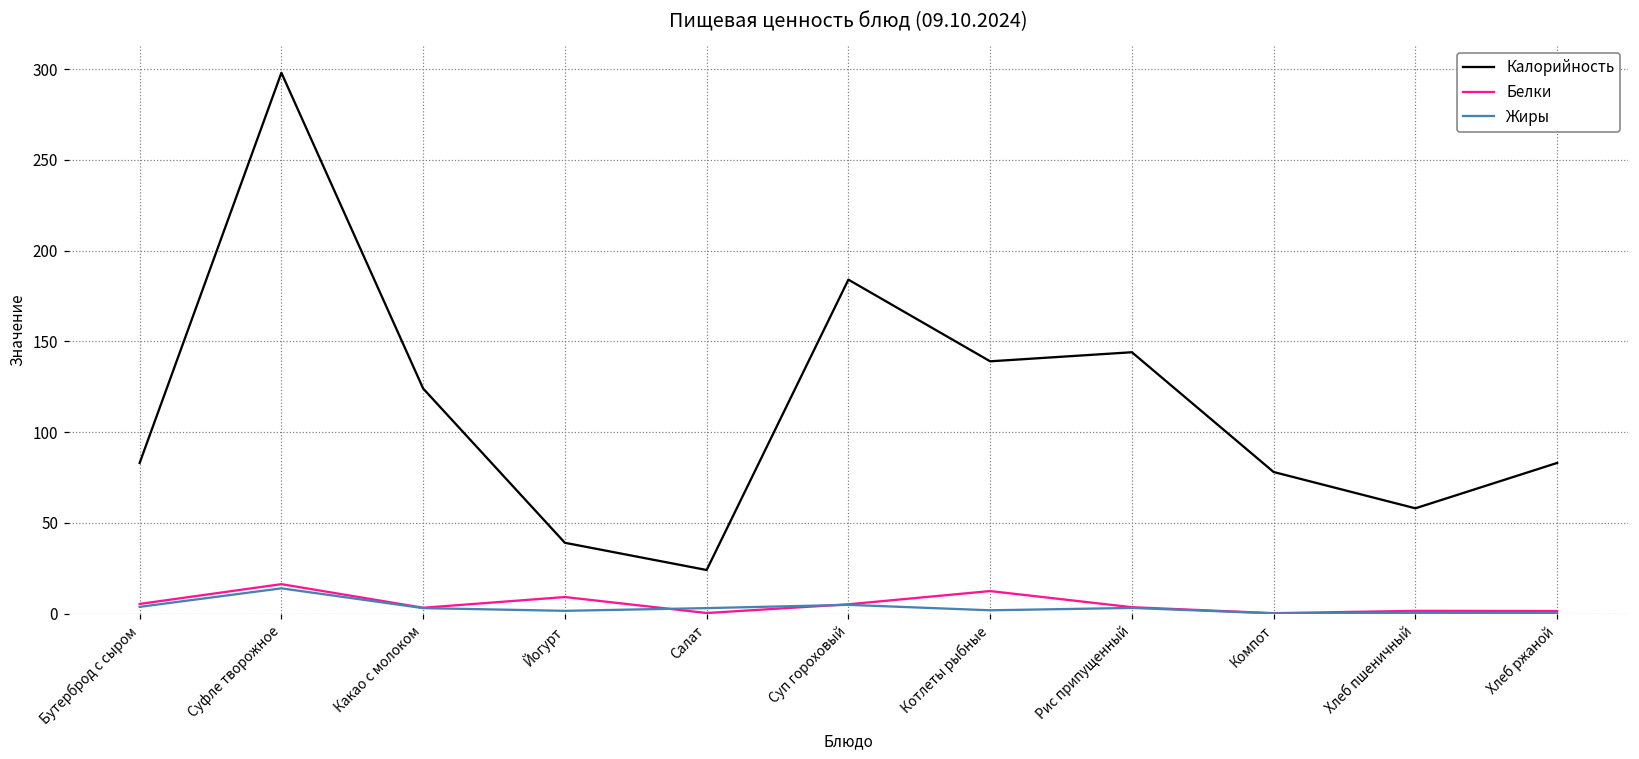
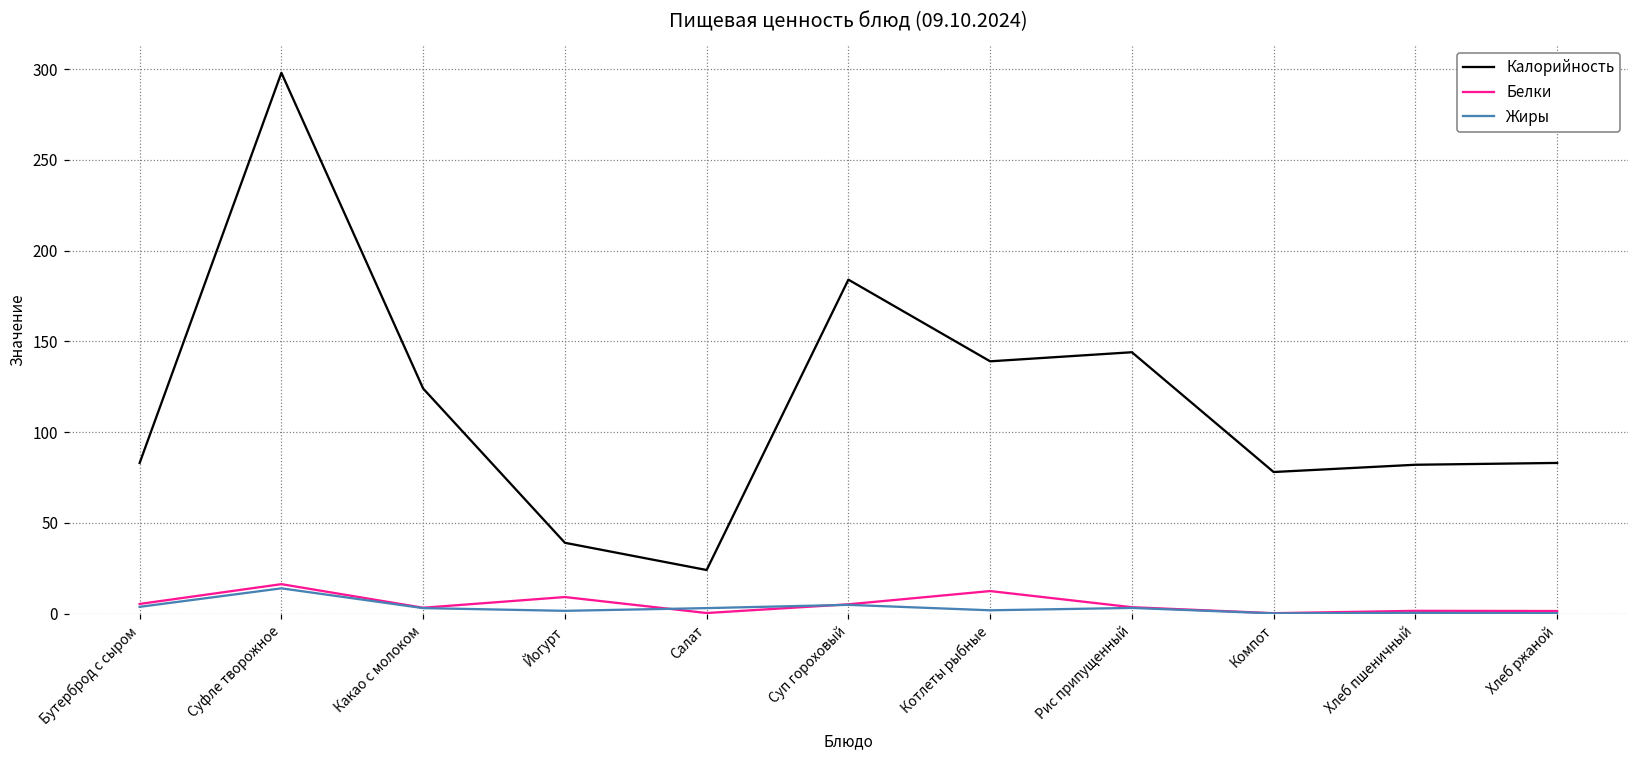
Калорийность, Хлеб пшеничный: 58 -> 82
